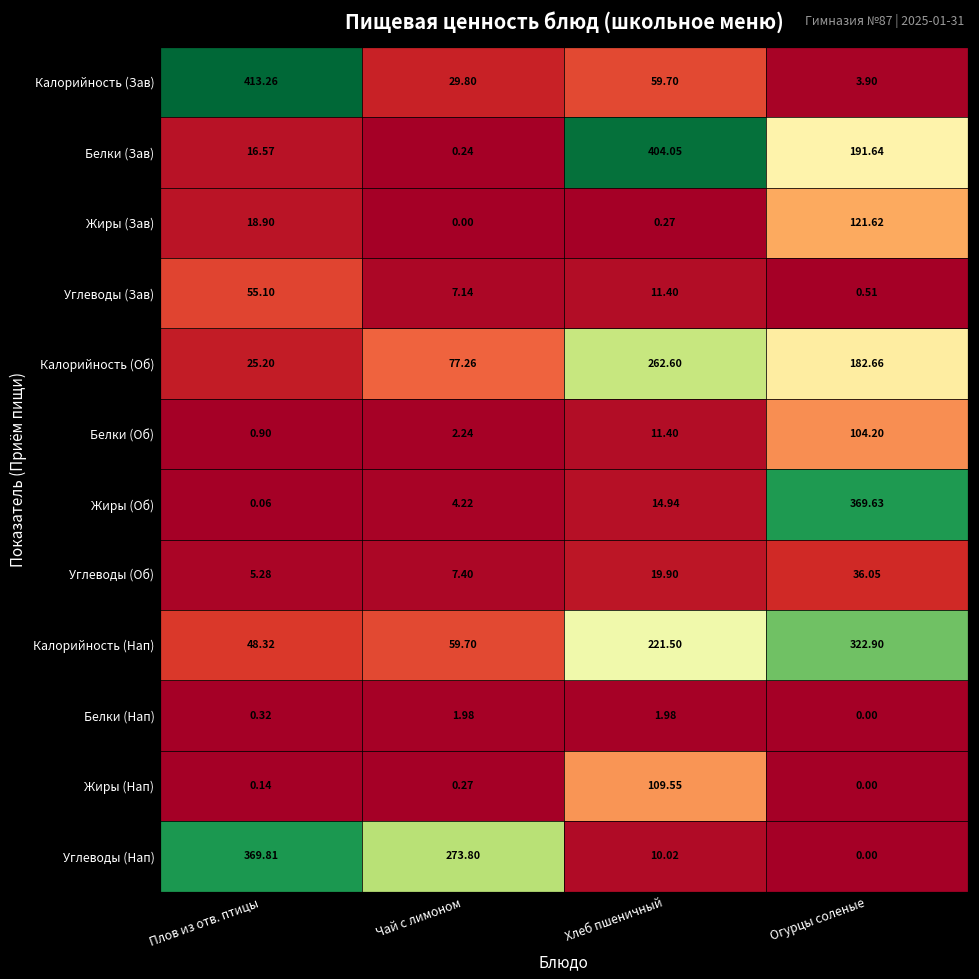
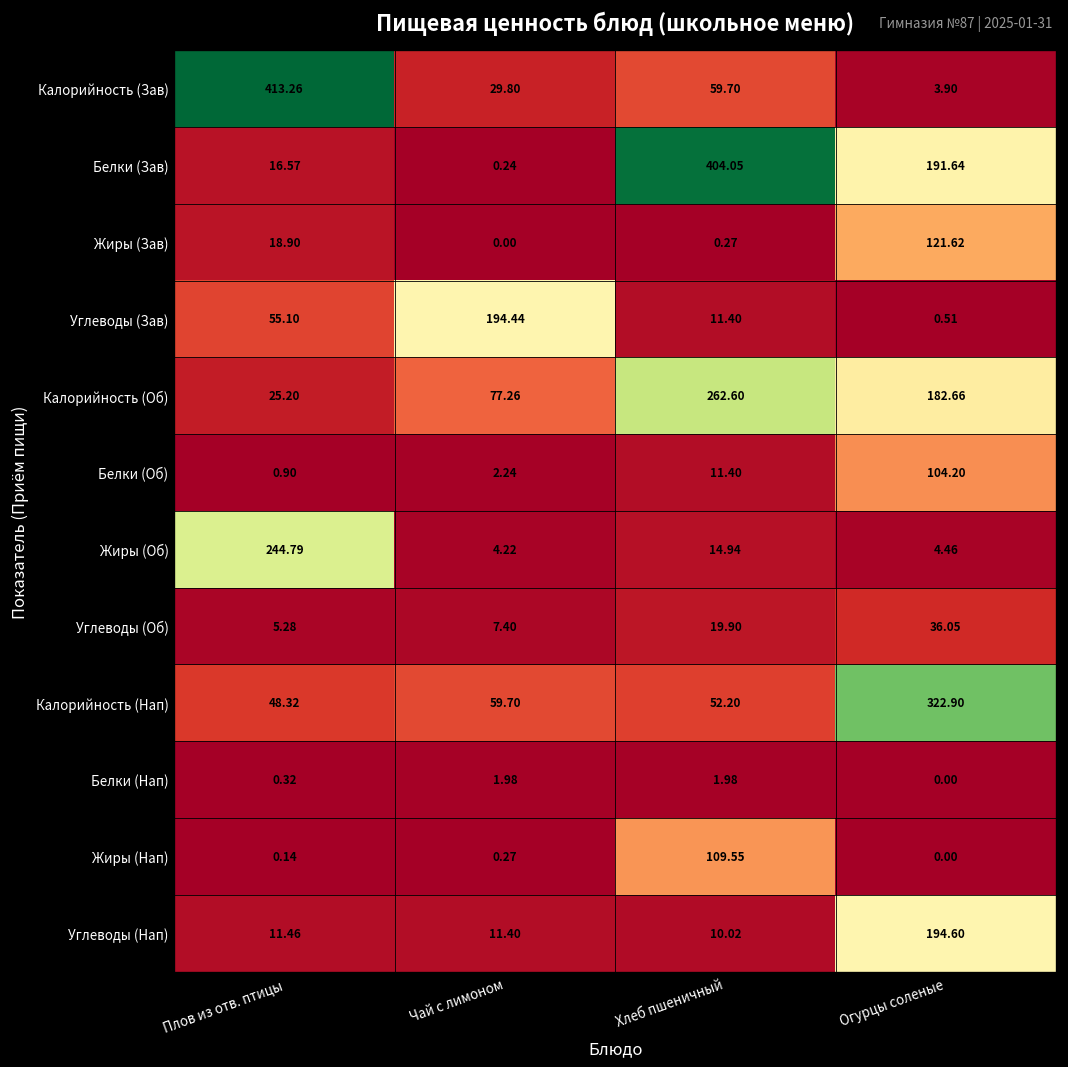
Углеводы (Зав), Чай с лимоном: 7.14 -> 194.44
Жиры (Об), Плов из отв. птицы: 0.06 -> 244.79
Жиры (Об), Огурцы соленые: 369.63 -> 4.46
Калорийность (Нап), Хлеб пшеничный: 221.50 -> 52.20
Углеводы (Нап), Плов из отв. птицы: 369.81 -> 11.46
Углеводы (Нап), Чай с лимоном: 273.80 -> 11.40
Углеводы (Нап), Огурцы соленые: 0.00 -> 194.60
